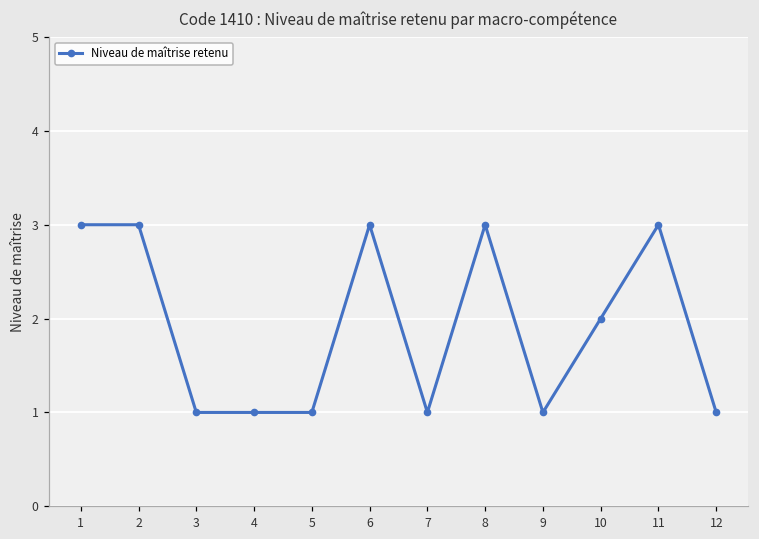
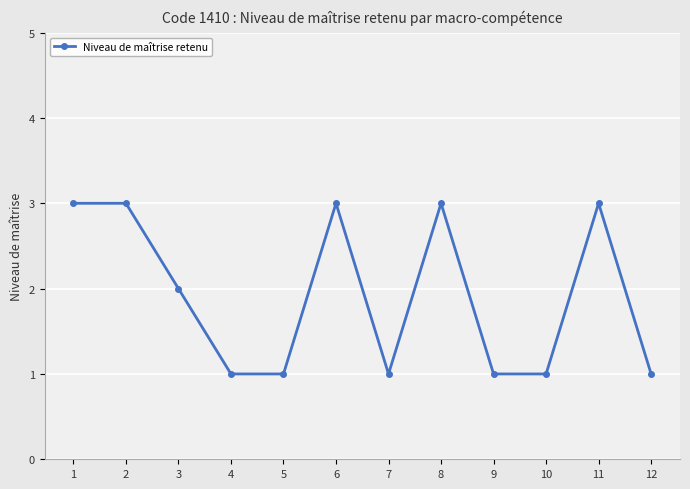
3: 1 -> 2
10: 2 -> 1
